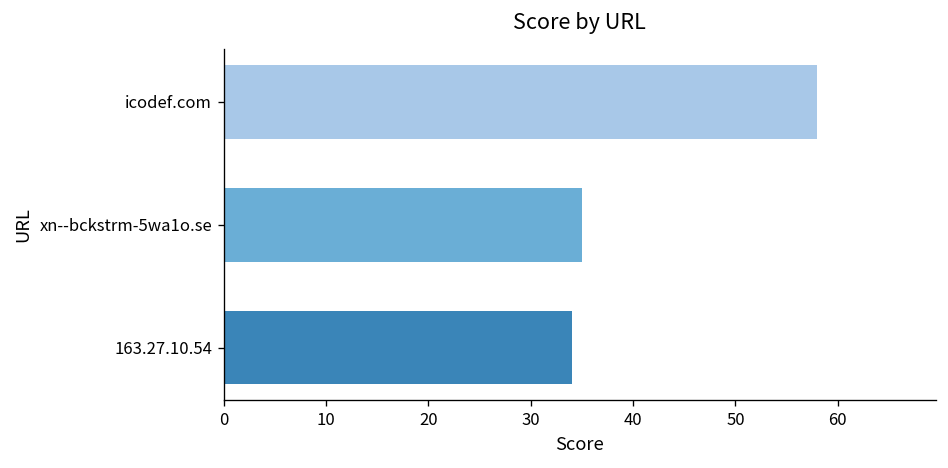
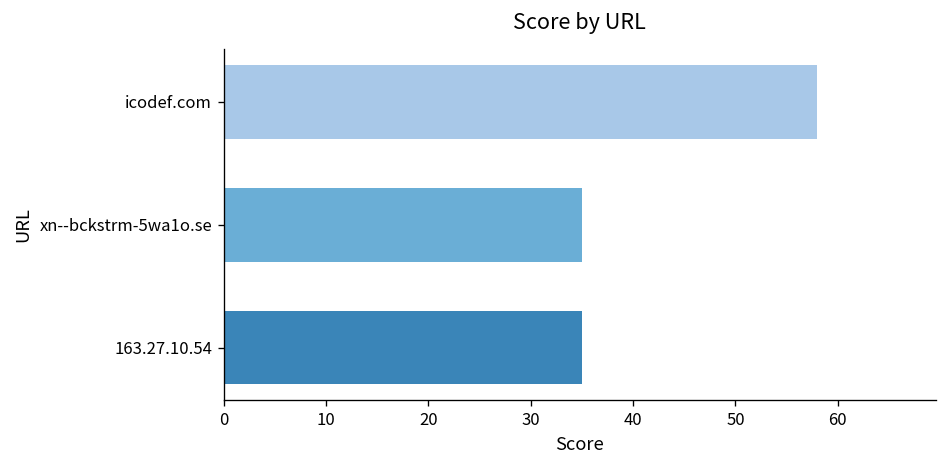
163.27.10.54: 34 -> 35
